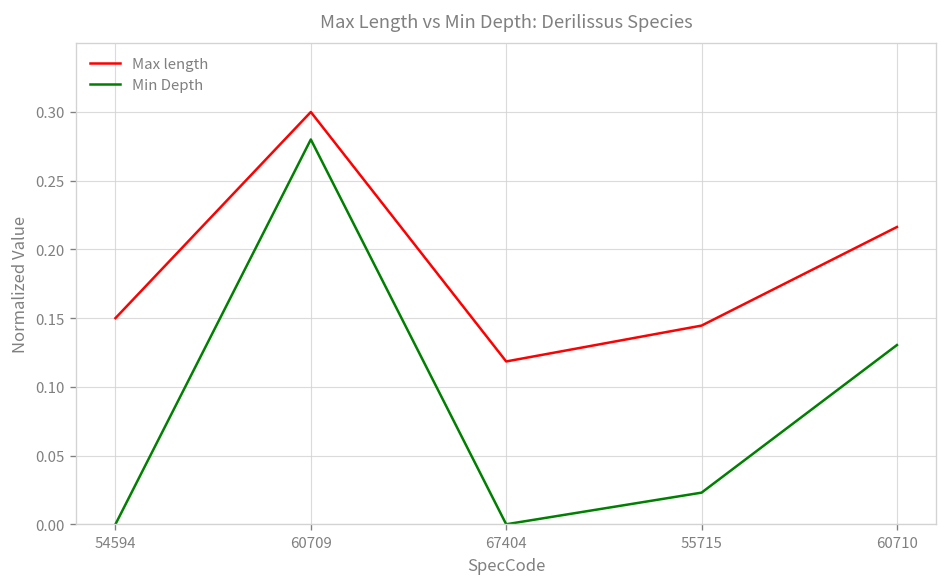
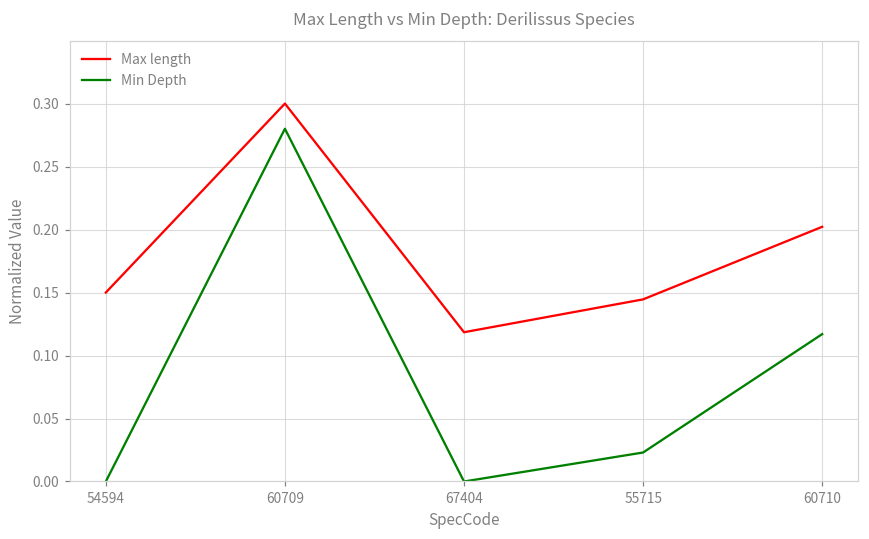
Max length, 60710: 0.216 -> 0.202
Min Depth, 60710: 0.130 -> 0.117
